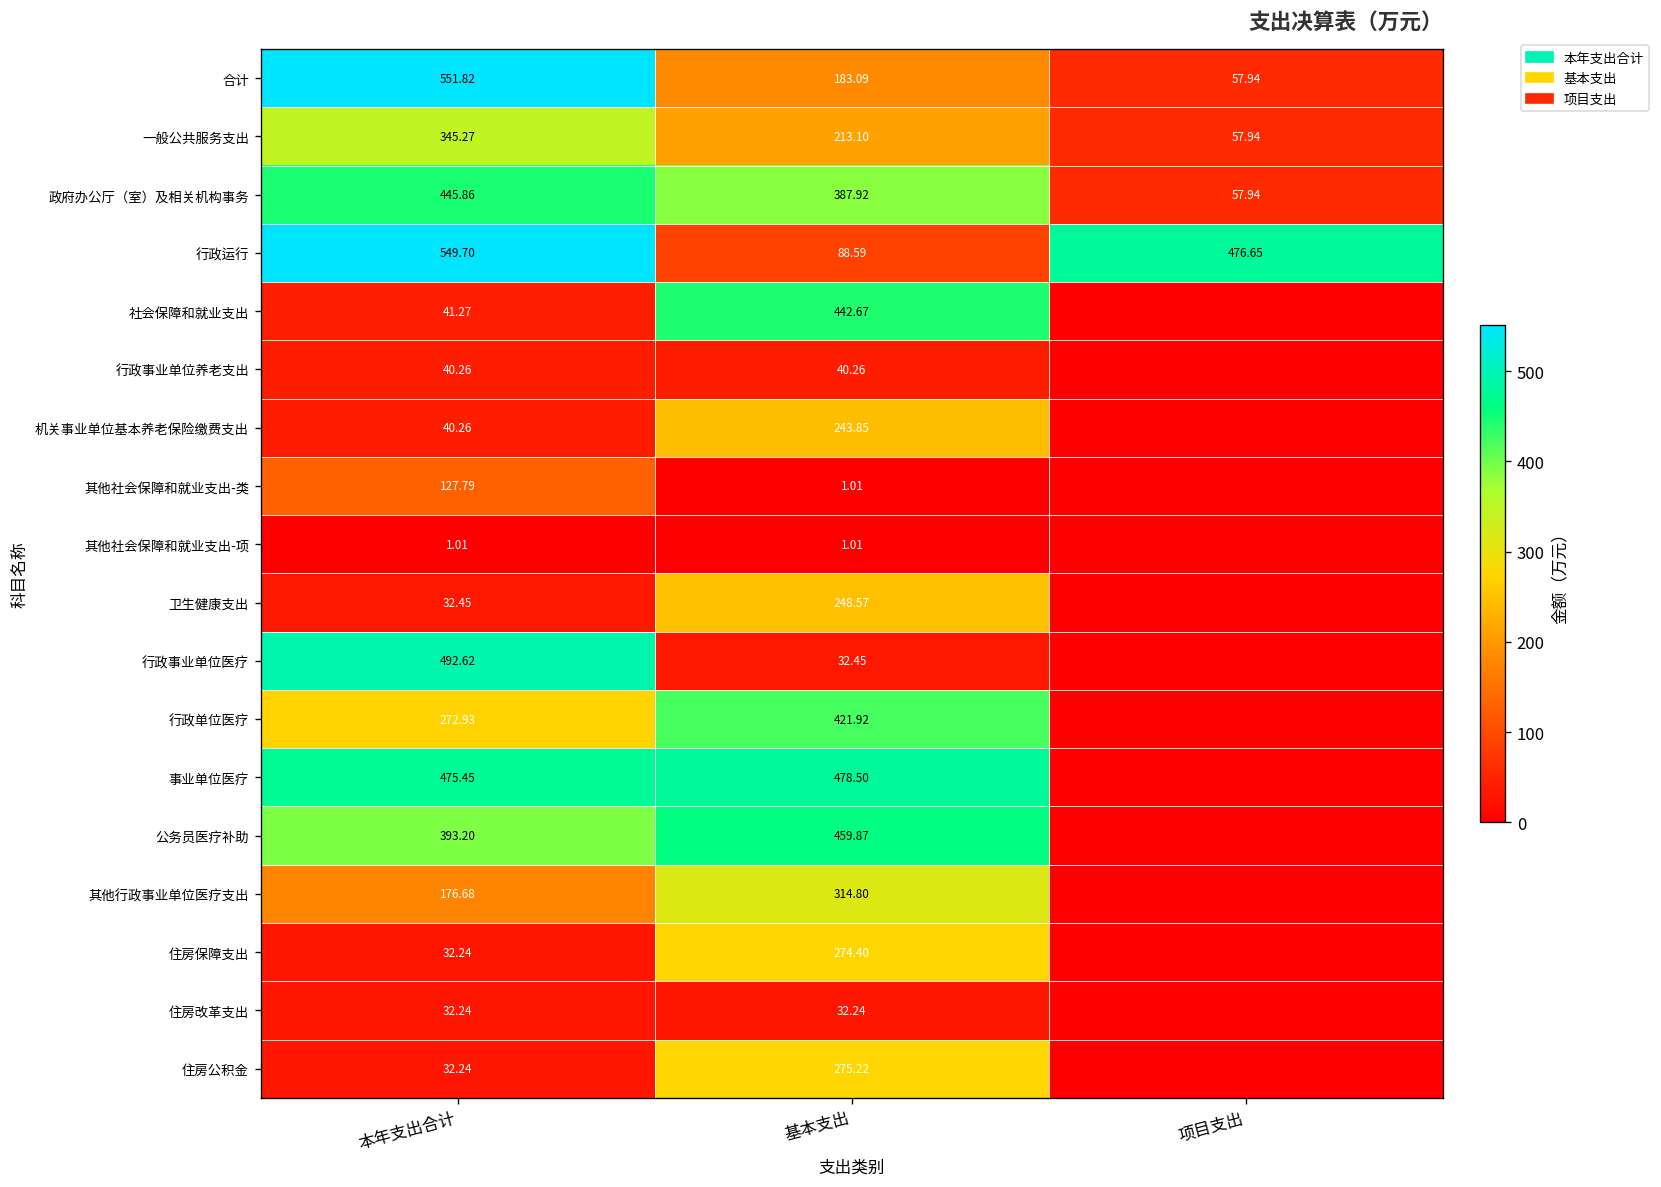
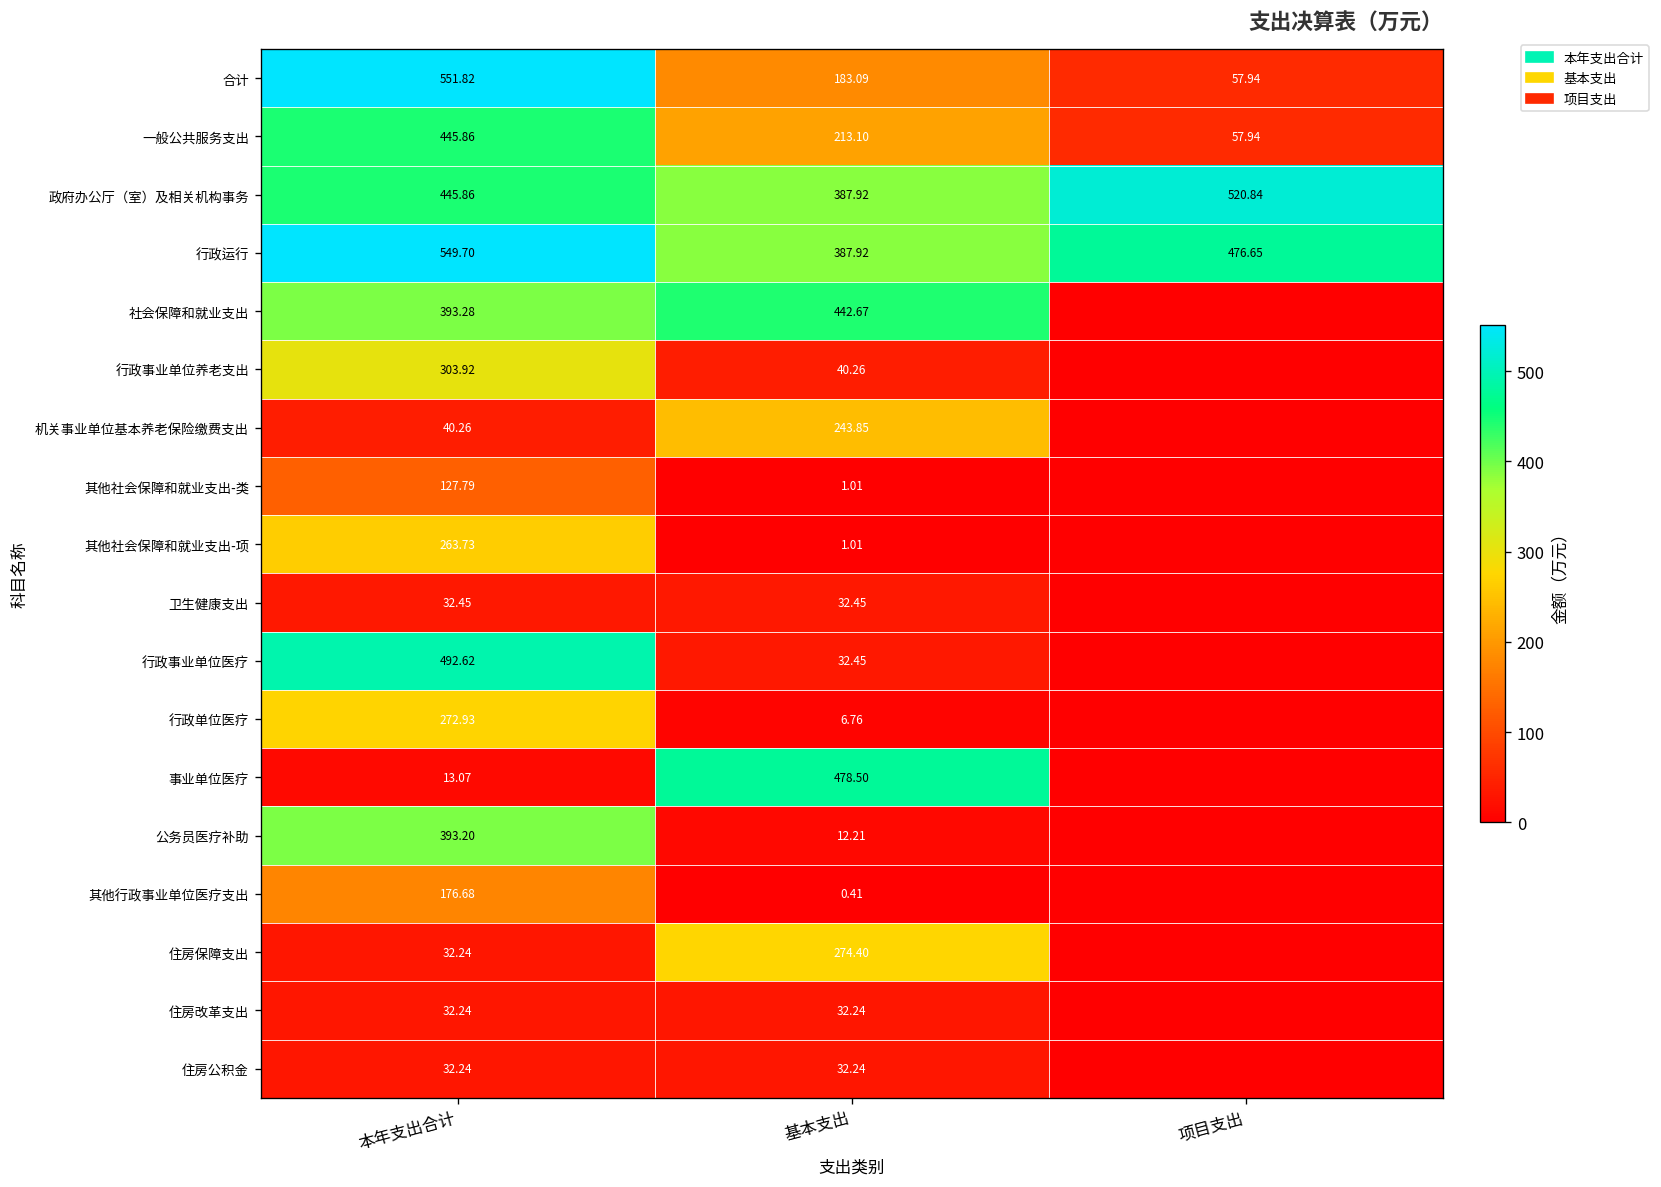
一般公共服务支出, 本年支出合计: 345.27 -> 445.86
政府办公厅（室）及相关机构事务, 项目支出: 57.94 -> 520.84
行政运行, 基本支出: 88.59 -> 387.92
社会保障和就业支出, 本年支出合计: 41.27 -> 393.28
行政事业单位养老支出, 本年支出合计: 40.26 -> 303.92
其他社会保障和就业支出-项, 本年支出合计: 1.01 -> 263.73
卫生健康支出, 基本支出: 248.57 -> 32.45
行政单位医疗, 基本支出: 421.92 -> 6.76
事业单位医疗, 本年支出合计: 475.45 -> 13.07
公务员医疗补助, 基本支出: 459.87 -> 12.21
其他行政事业单位医疗支出, 基本支出: 314.80 -> 0.41
住房公积金, 基本支出: 275.22 -> 32.24
